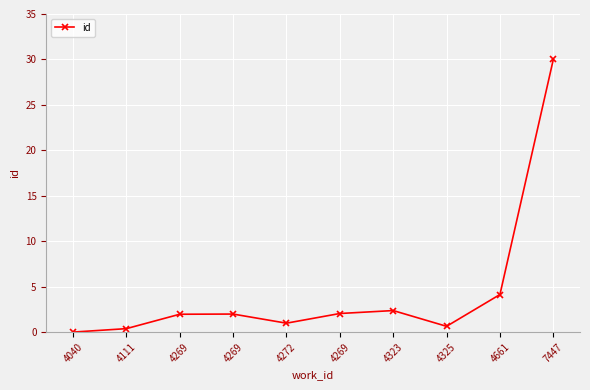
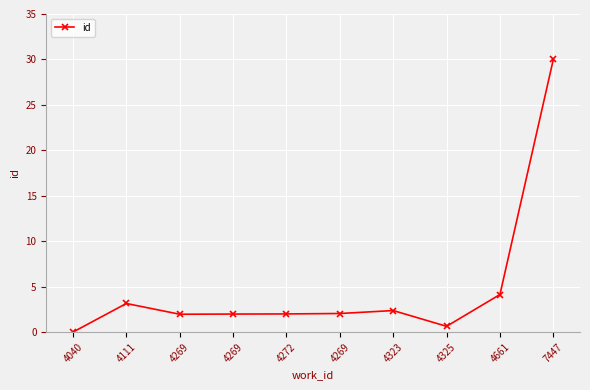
4111: 0 -> 3
4272: 1 -> 2
